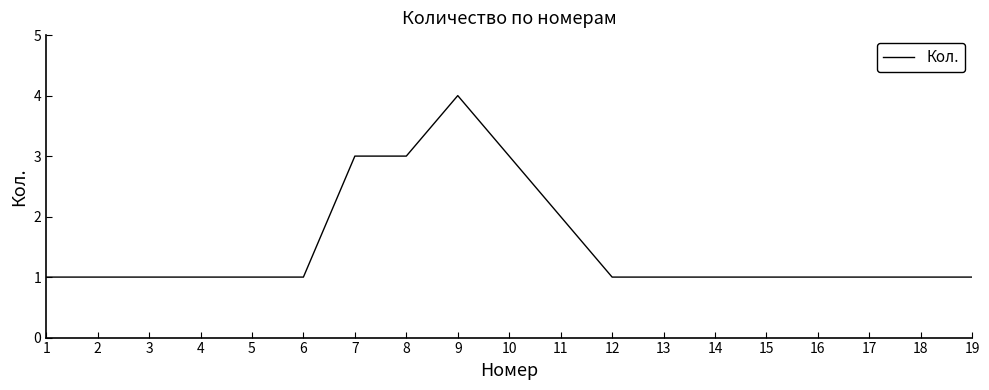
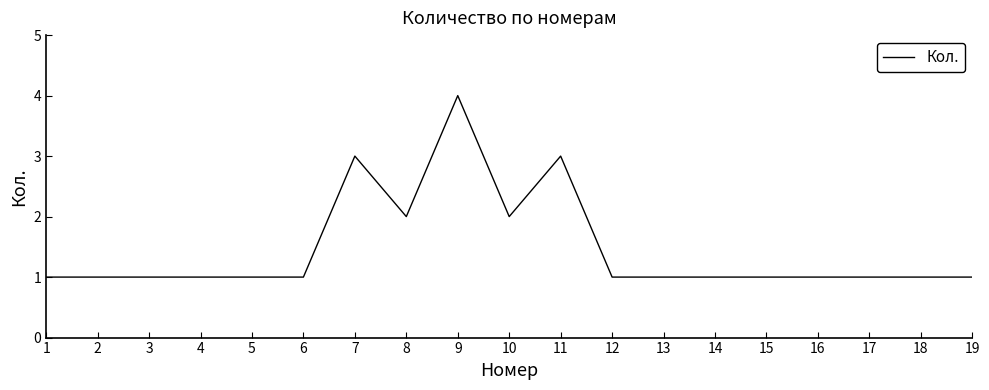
8: 3 -> 2
10: 3 -> 2
11: 2 -> 3
